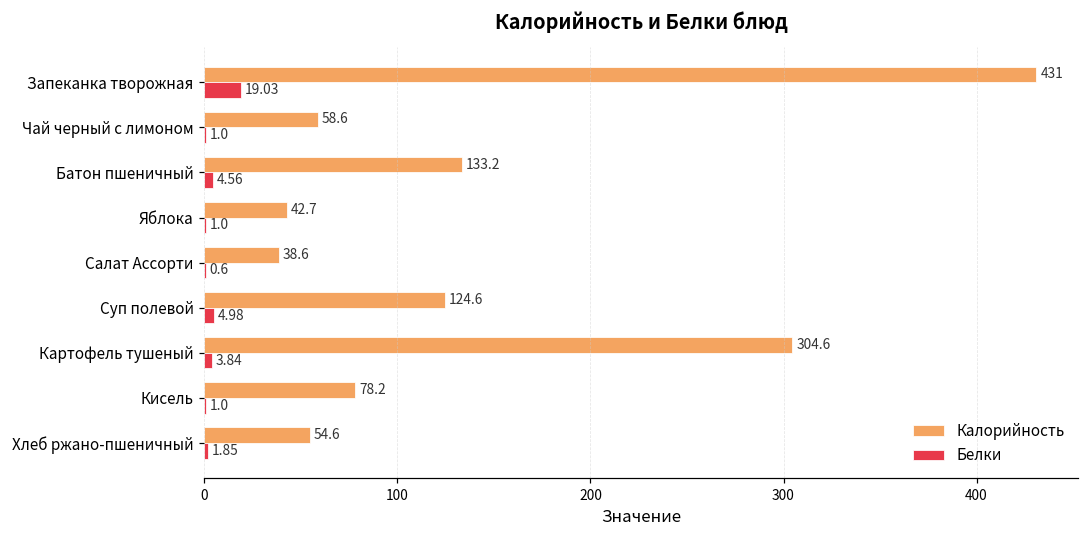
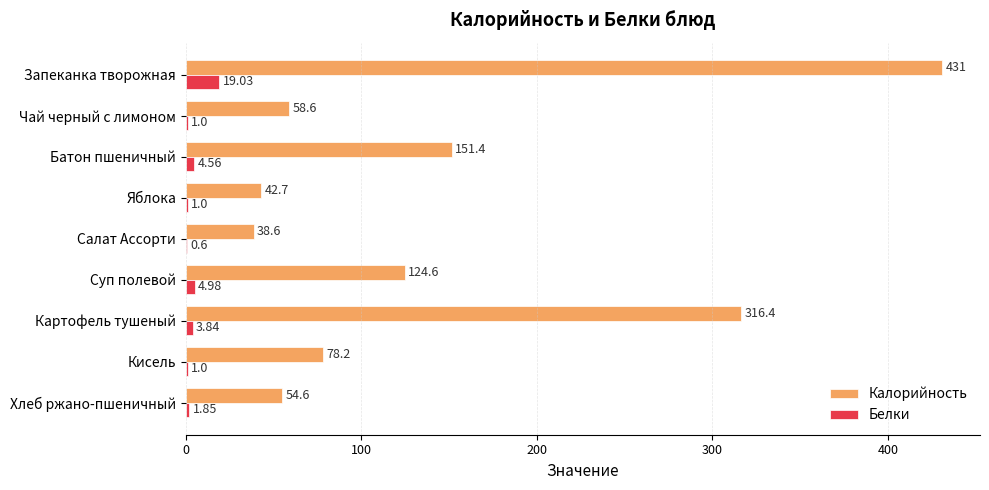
Калорийность, Батон пшеничный: 133.2 -> 151.4
Калорийность, Картофель тушеный: 304.6 -> 316.4
